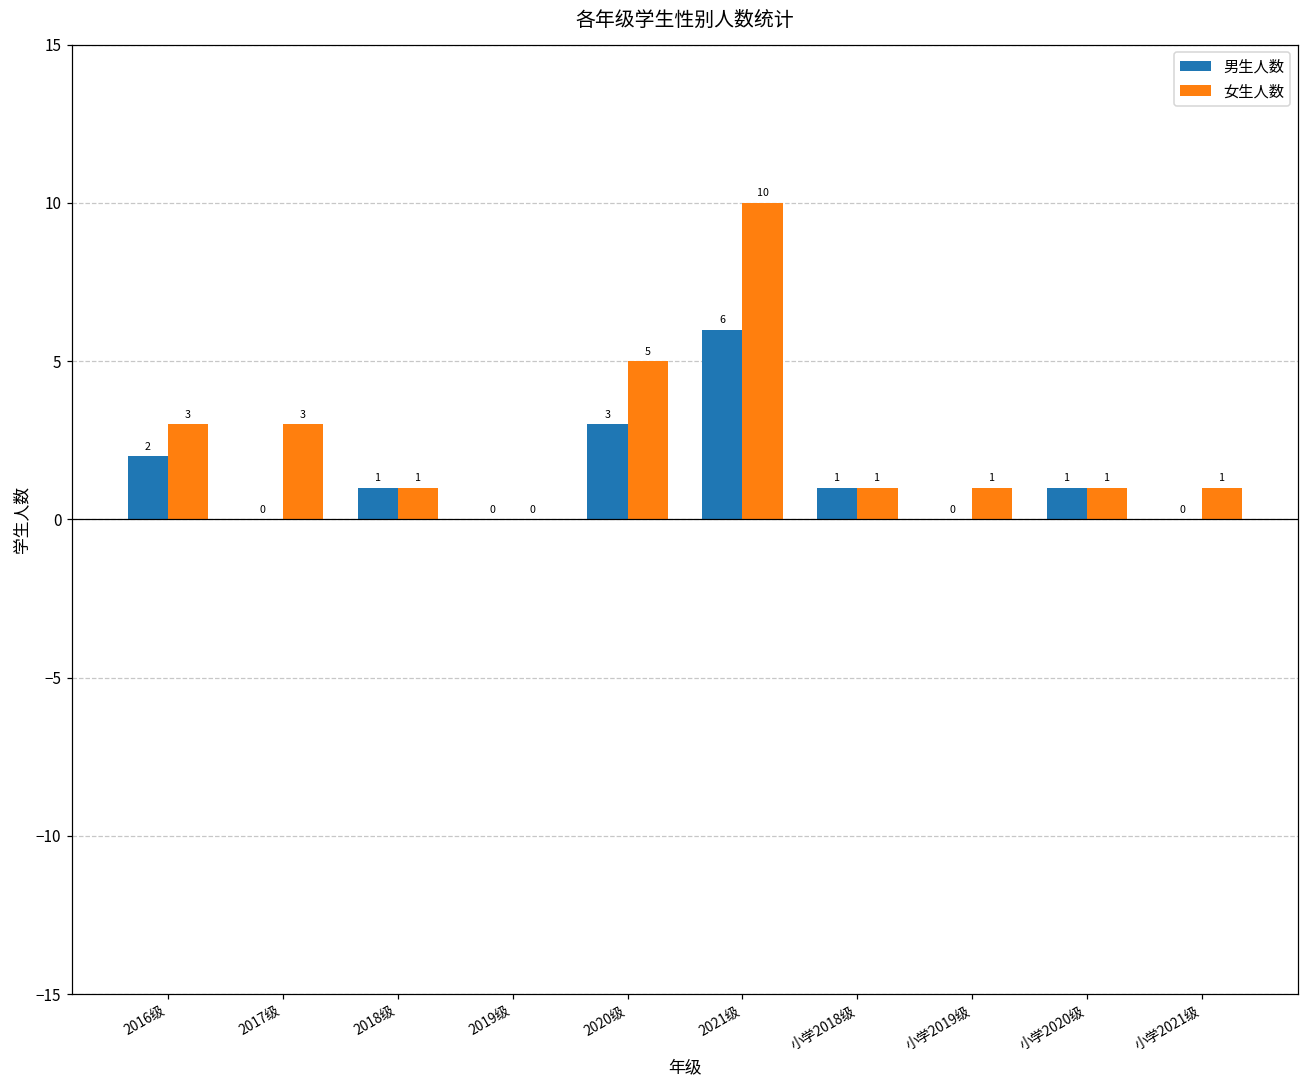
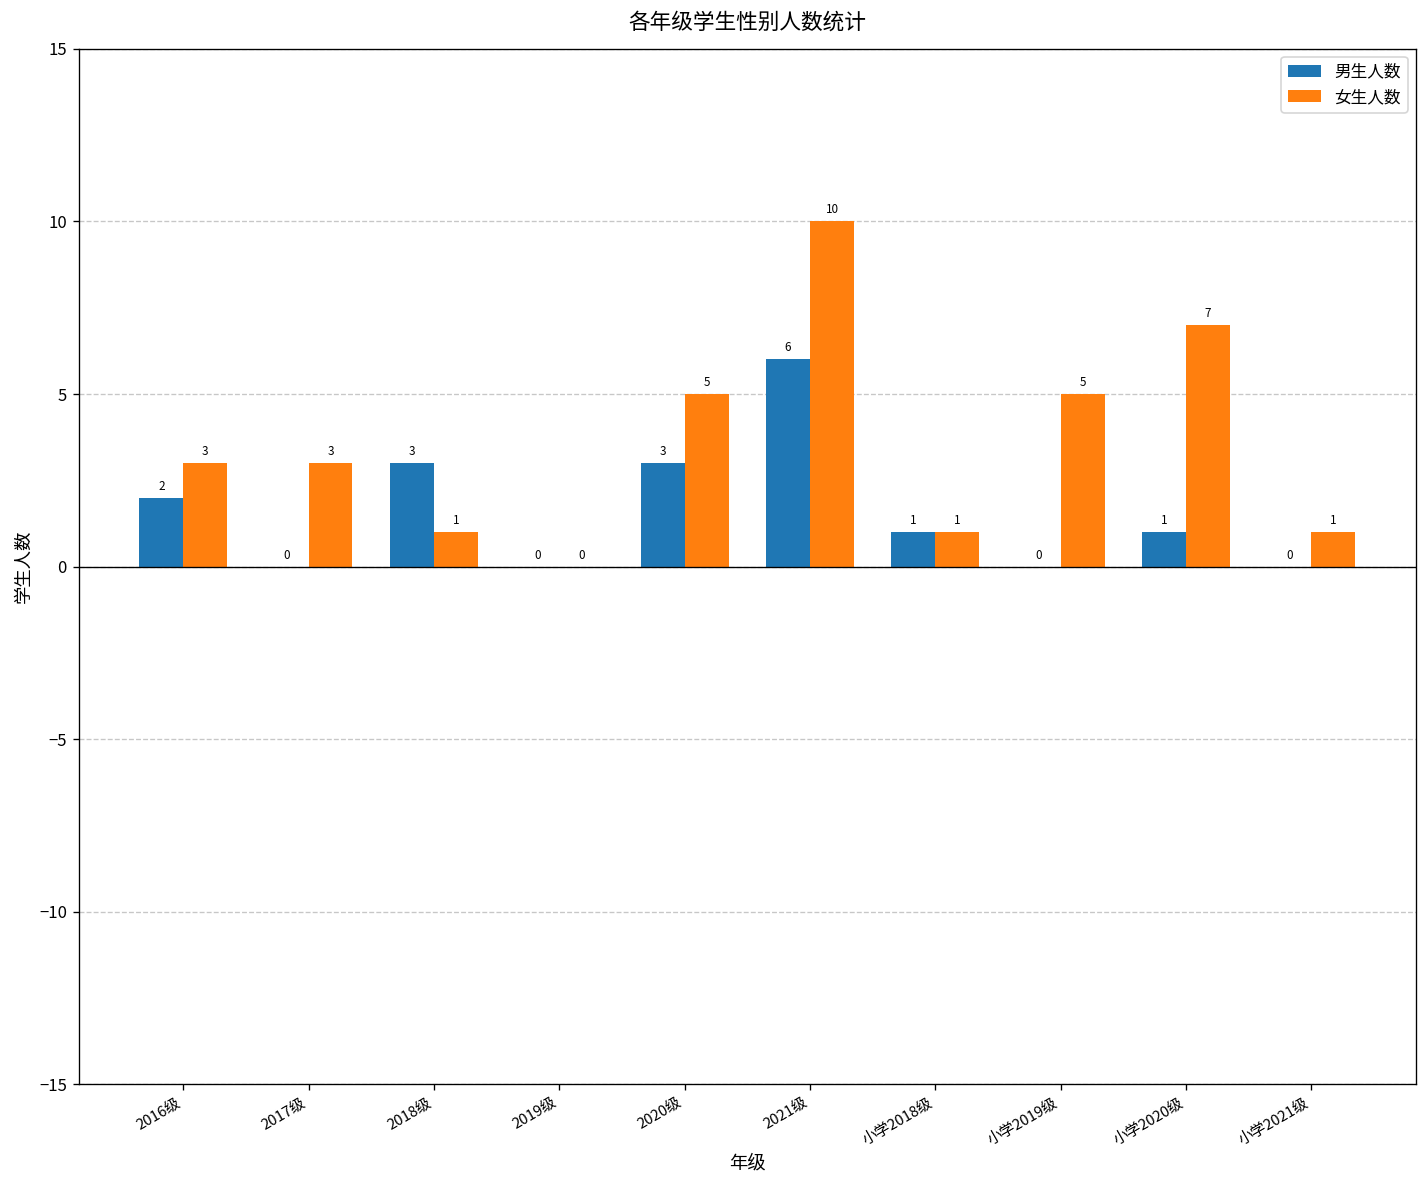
男生人数, 2018级: 1 -> 3
女生人数, 小学2019级: 1 -> 5
女生人数, 小学2020级: 1 -> 7
